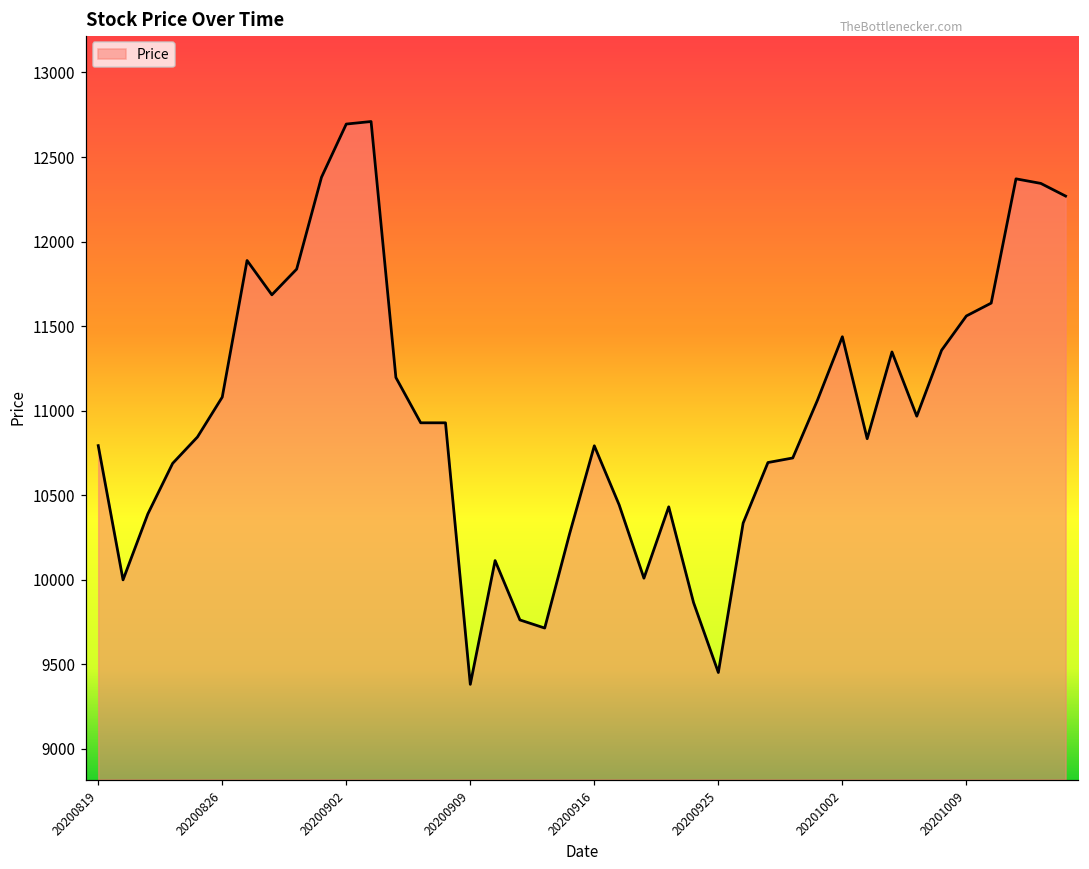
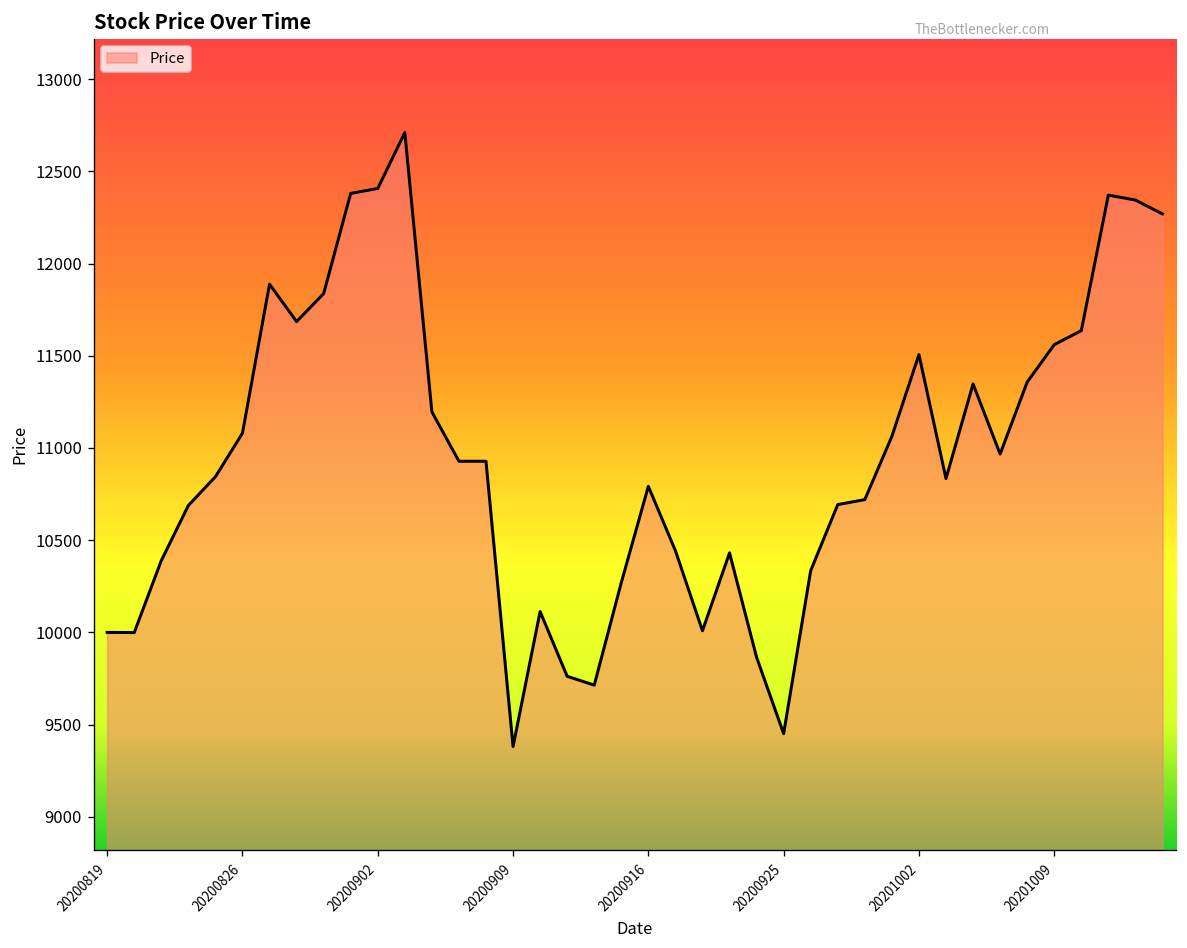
20200819: 10790 -> 10000
20200902: 12700 -> 12410
20201002: 11440 -> 11510
